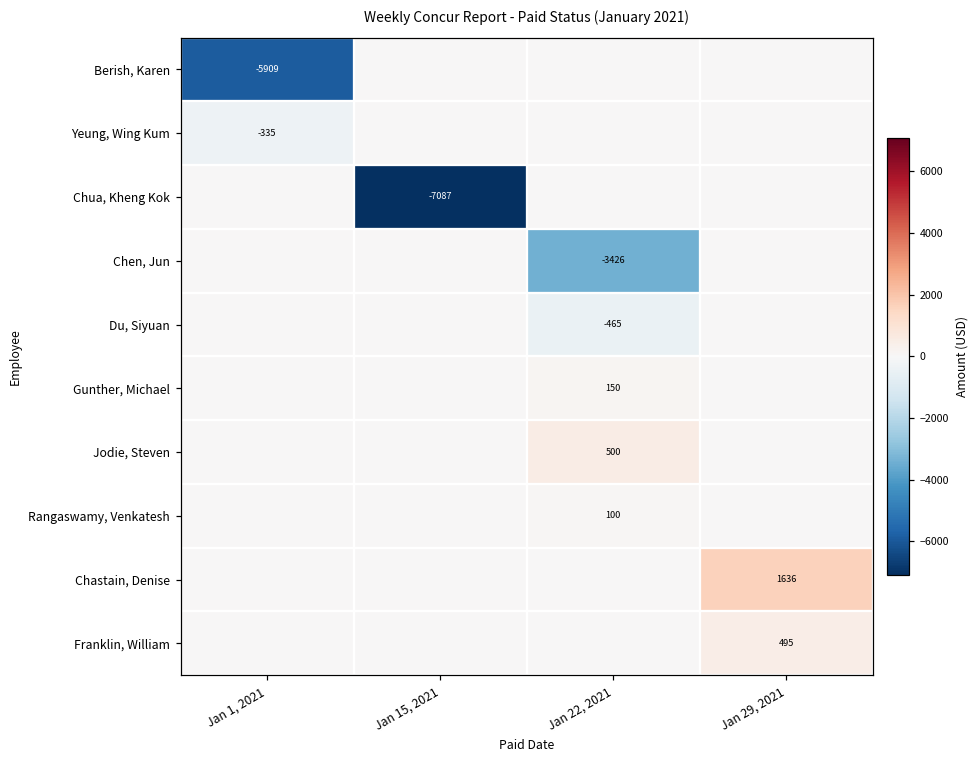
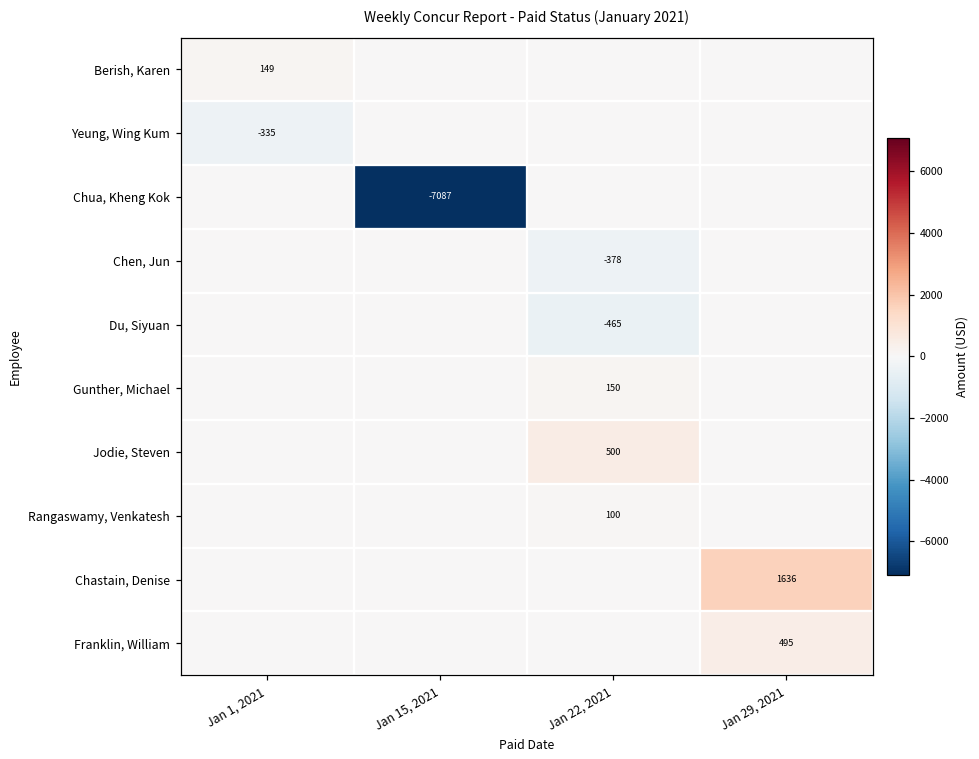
Berish, Karen, Jan 1, 2021: -5909 -> 149
Chen, Jun, Jan 22, 2021: -3426 -> -378
